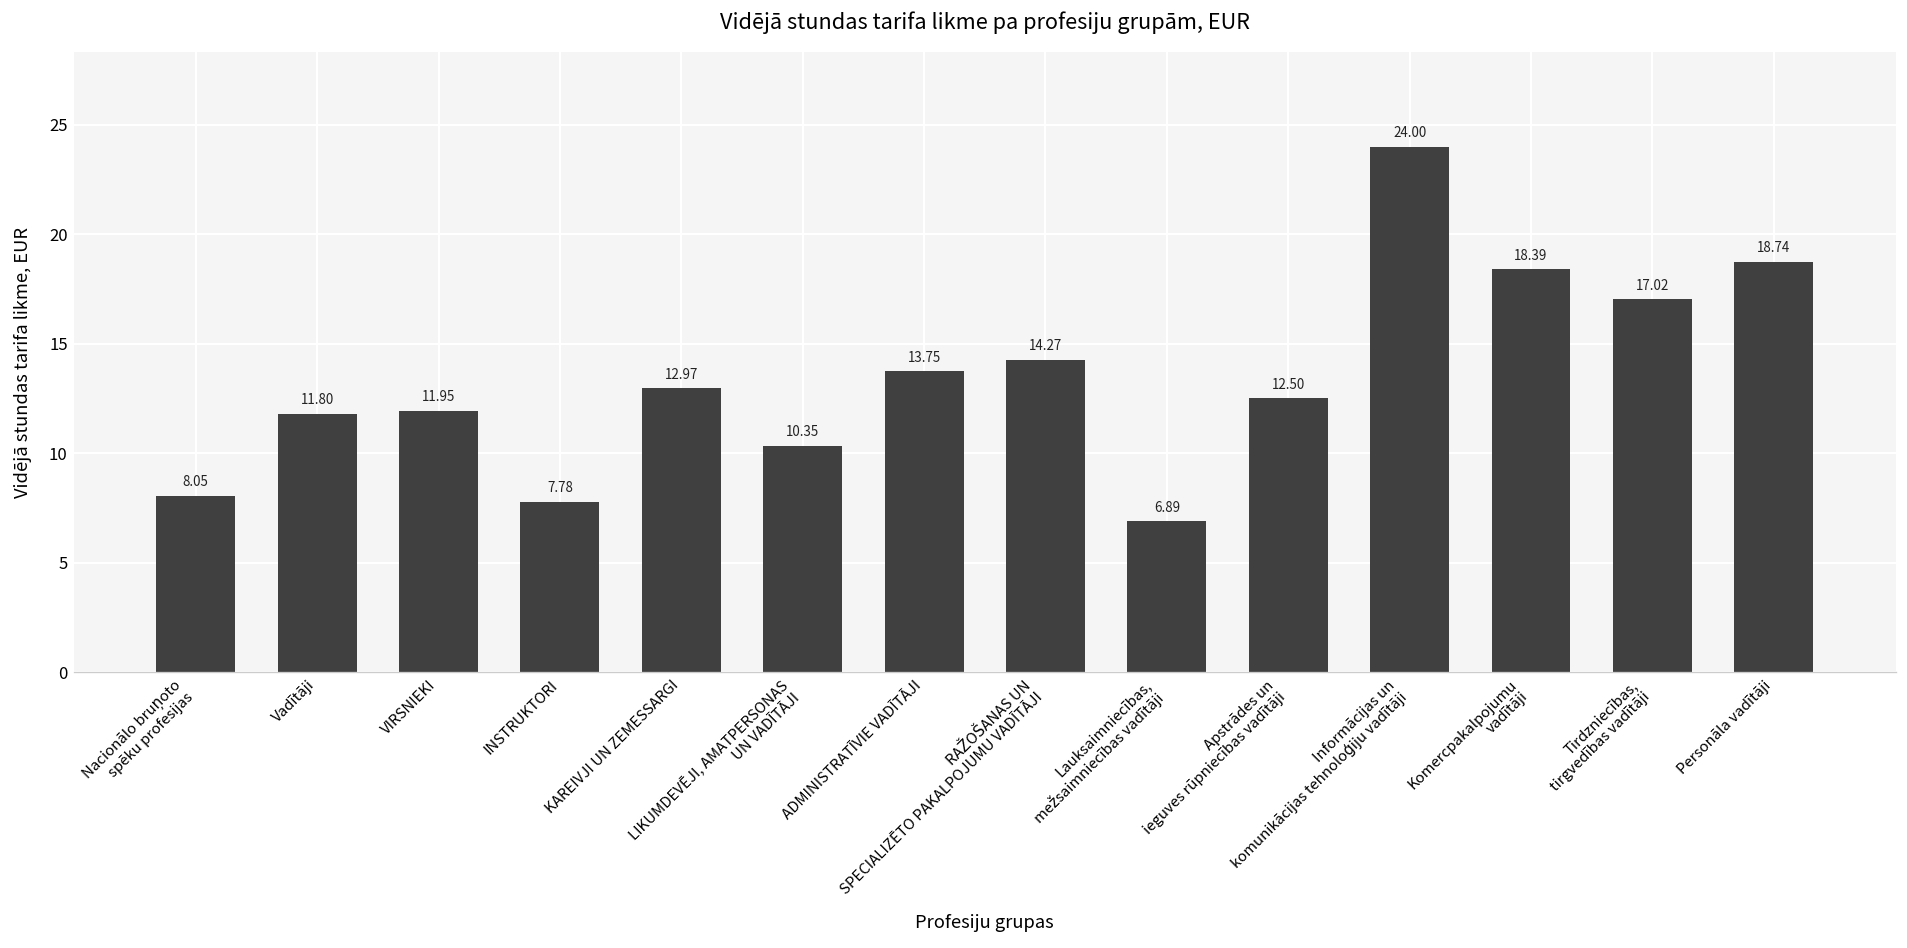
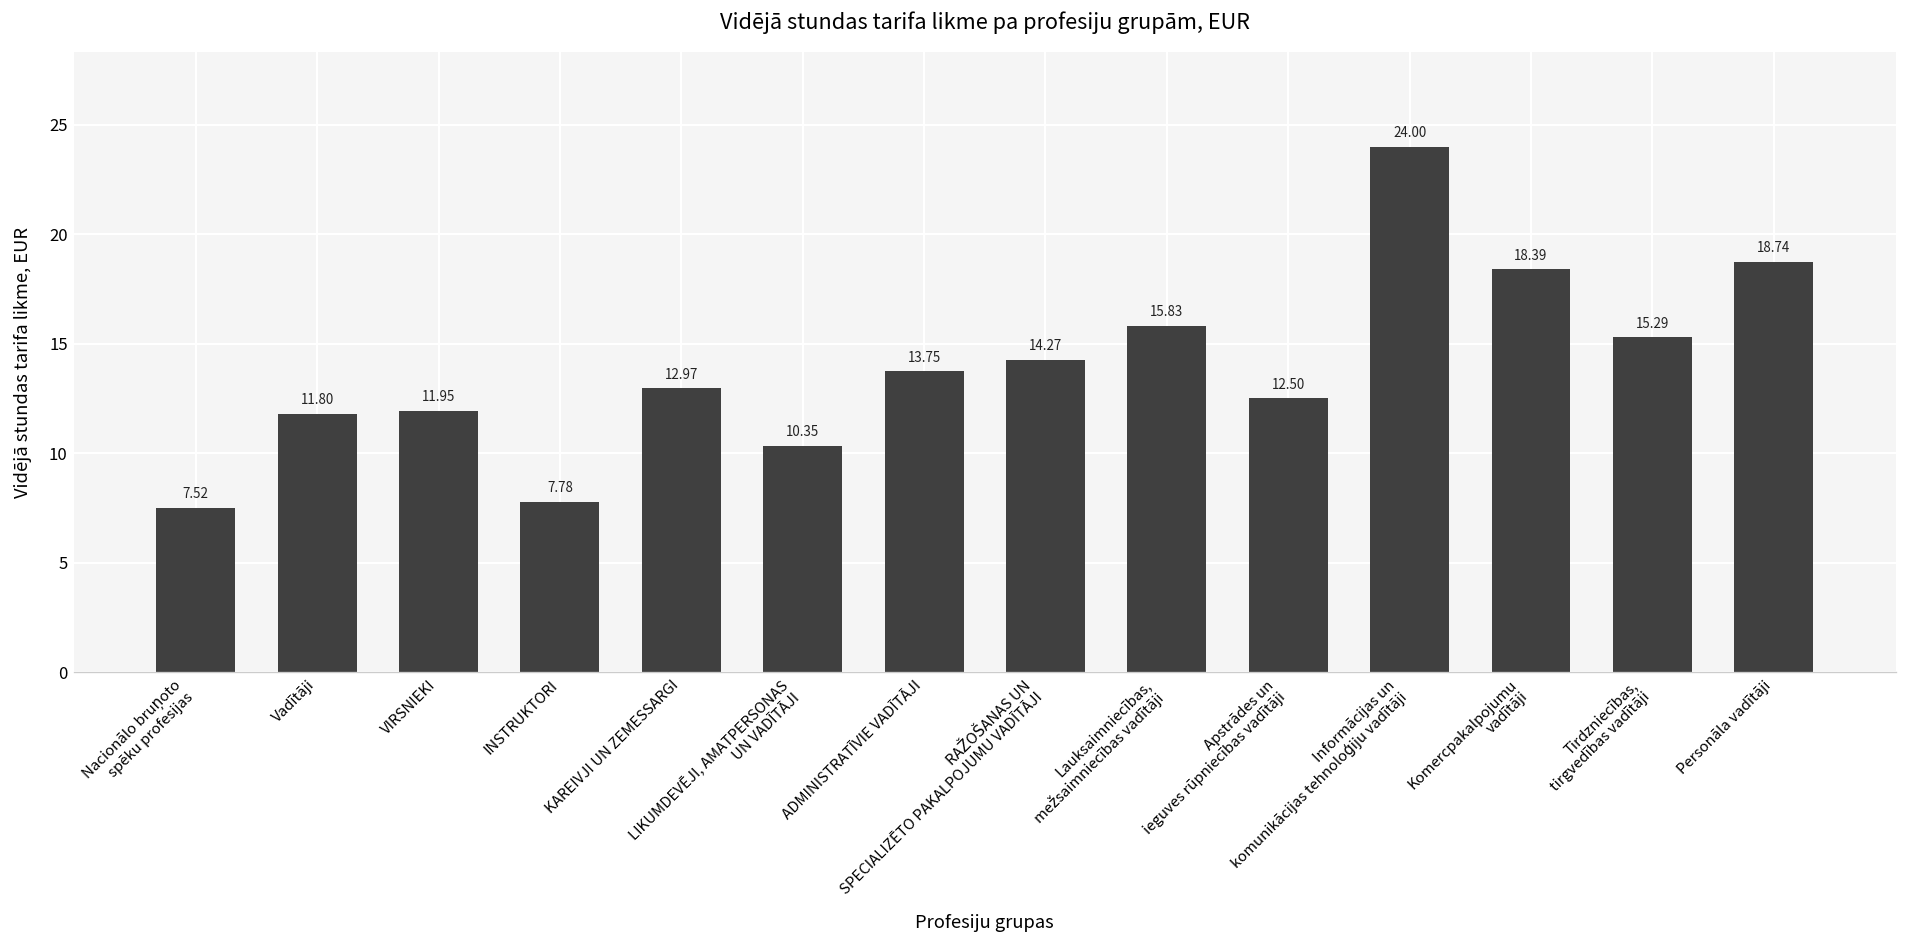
Nacionālo bruņoto spēku profesijas: 8.05 -> 7.52
Lauksaimniecības, mežsaimniecības vadītāji: 6.89 -> 15.83
Tirdzniecības, tirgvedības vadītāji: 17.02 -> 15.29
